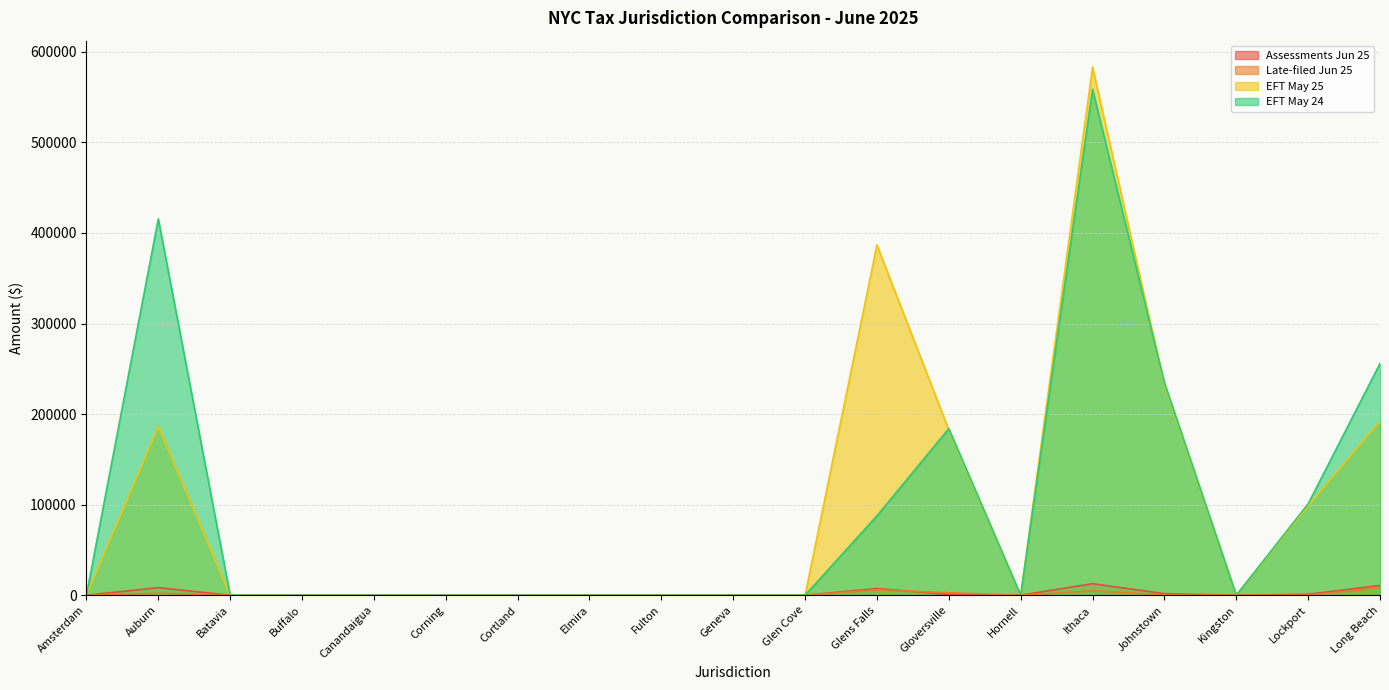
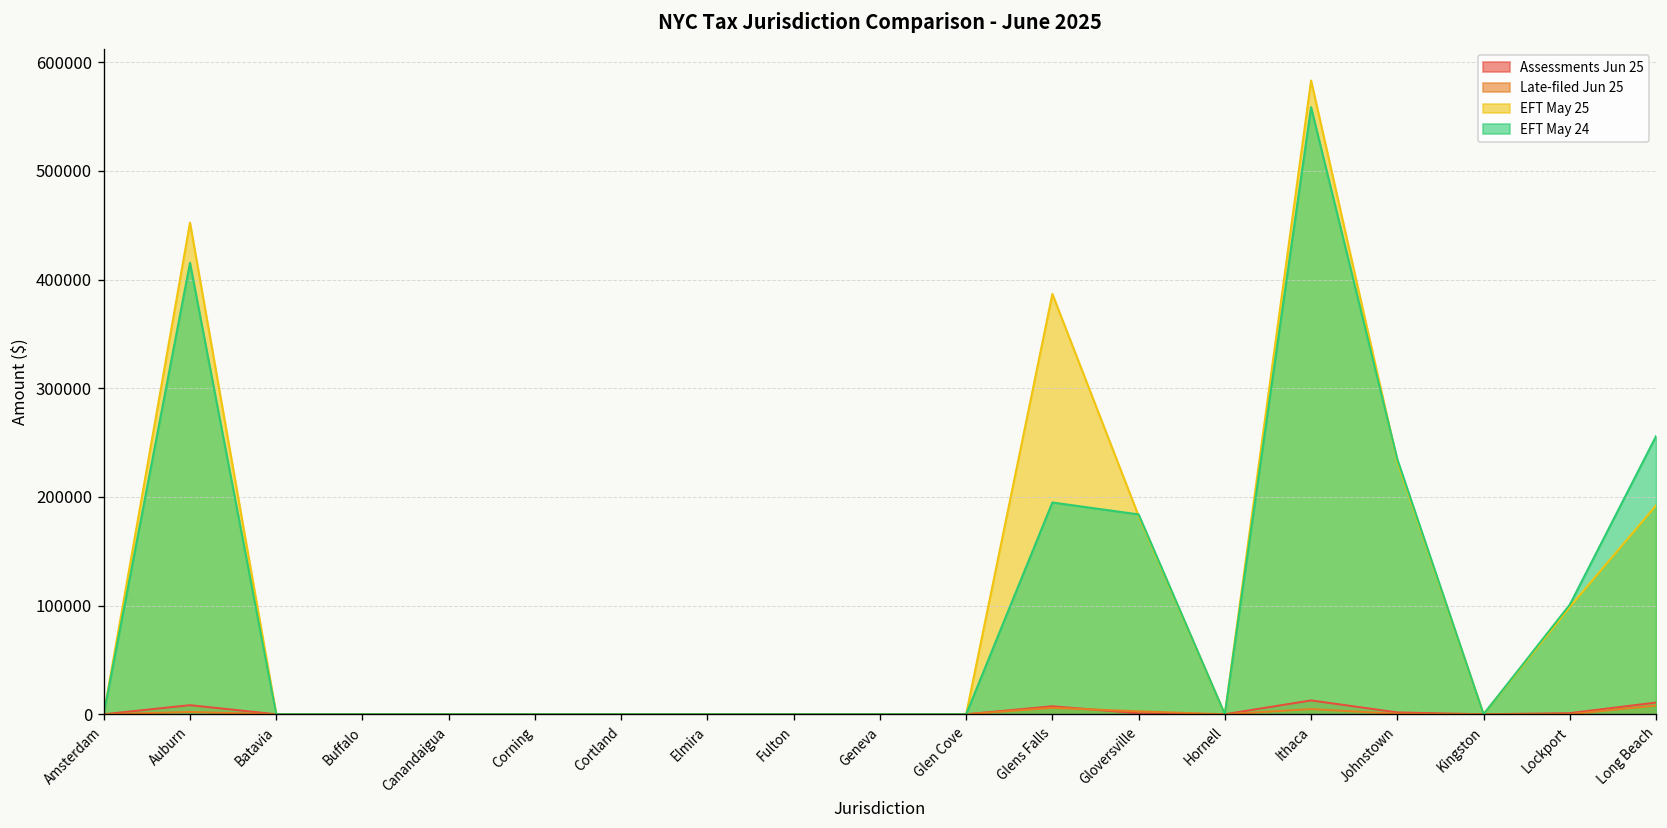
EFT May 25, Auburn: 190000 -> 450000
EFT May 24, Glens Falls: 90000 -> 190000
